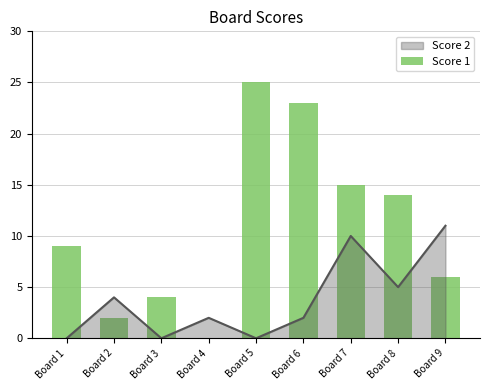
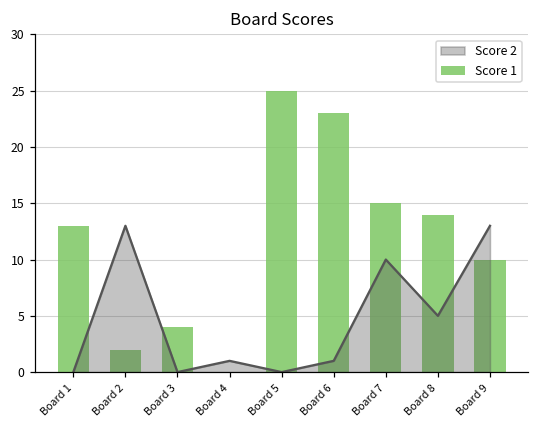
Score 1, Board 1: 9 -> 13
Score 2, Board 2: 4 -> 13
Score 2, Board 4: 2 -> 1
Score 2, Board 6: 2 -> 1
Score 2, Board 9: 11 -> 13
Score 1, Board 9: 6 -> 10
